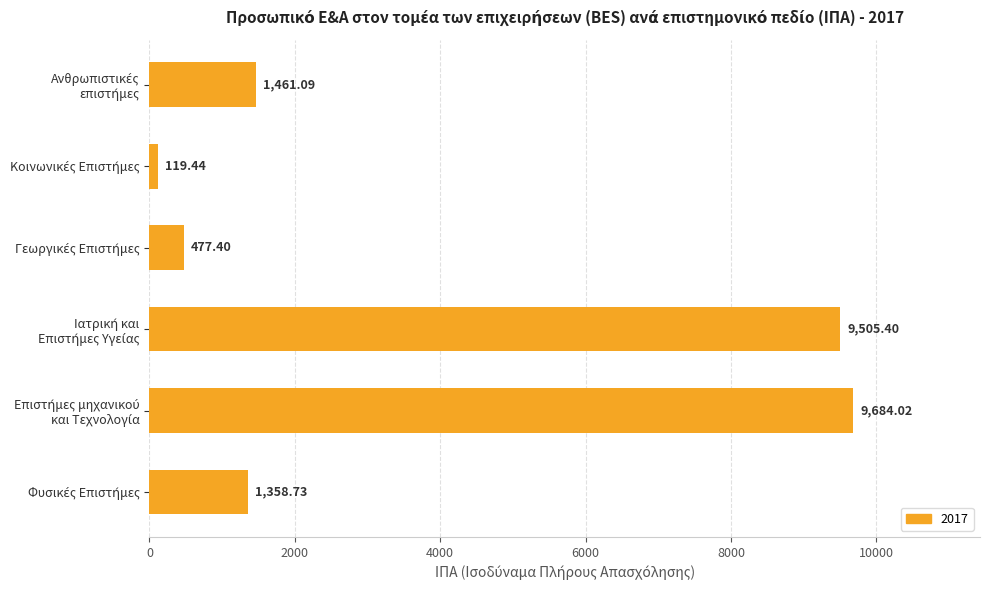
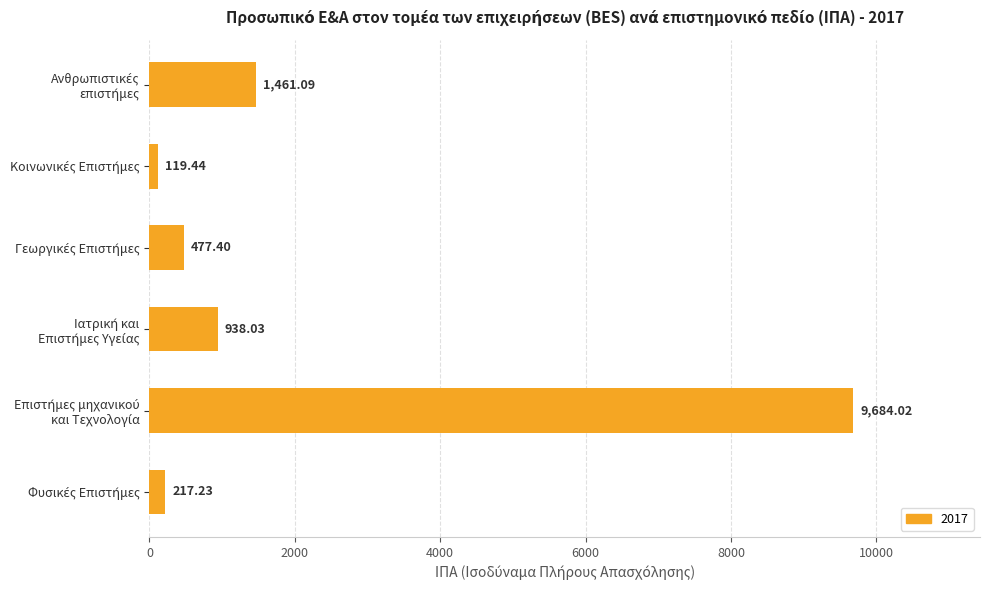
Ιατρική και Επιστήμες Υγείας: 9,505.40 -> 938.03
Φυσικές Επιστήμες: 1,358.73 -> 217.23
